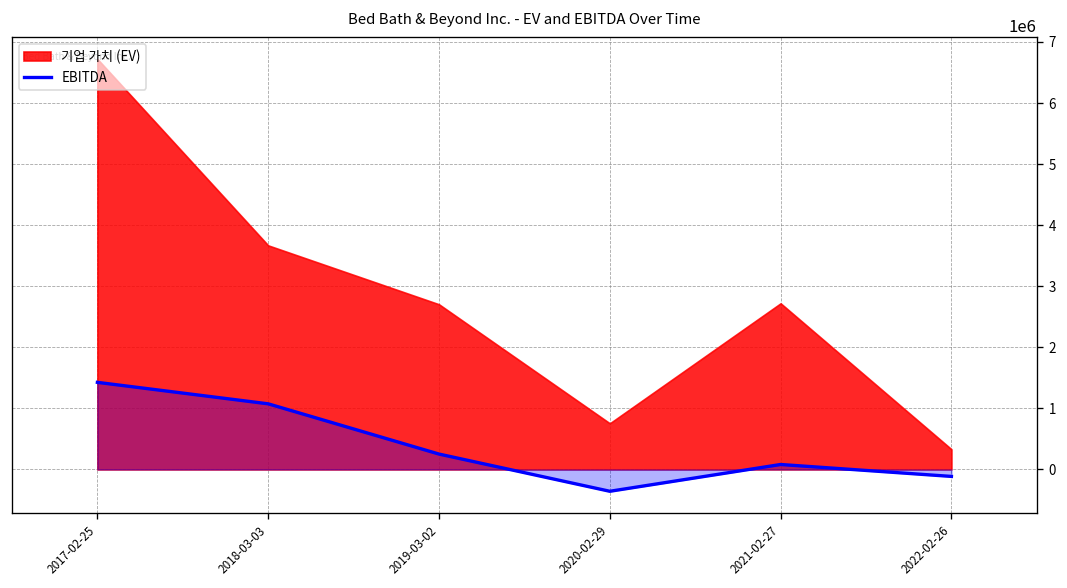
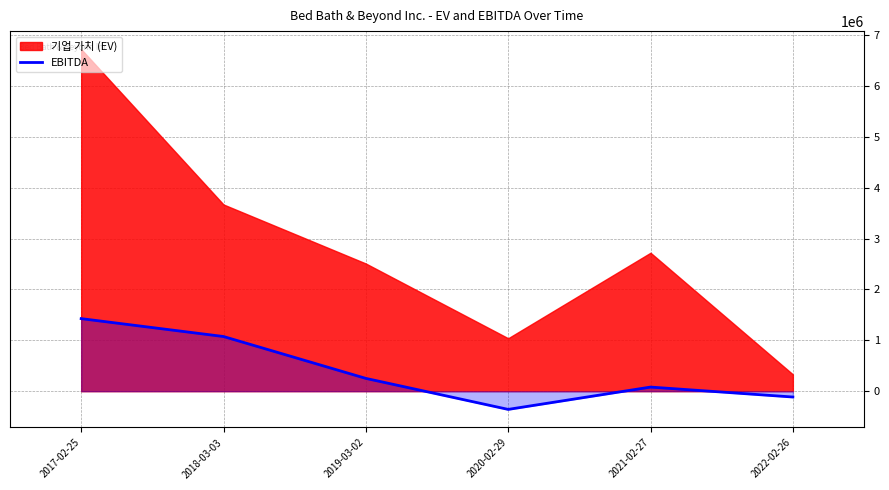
기업 가치 (EV), 2019-03-02: 2700000 -> 2500000
기업 가치 (EV), 2020-02-29: 800000 -> 1000000
